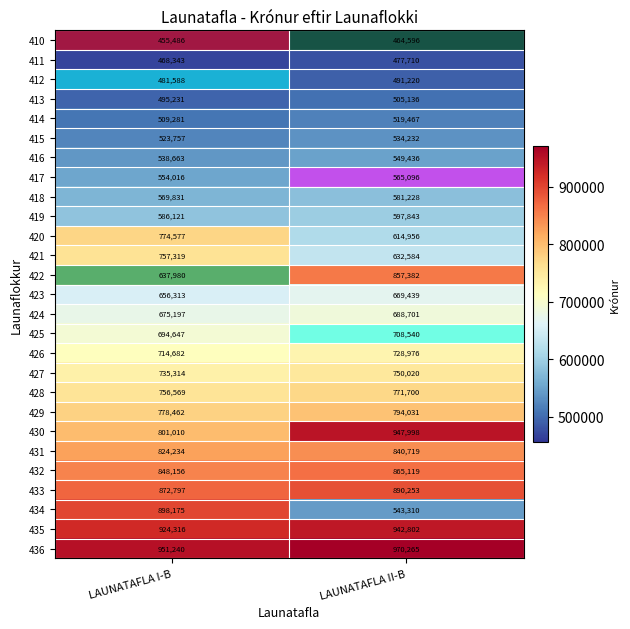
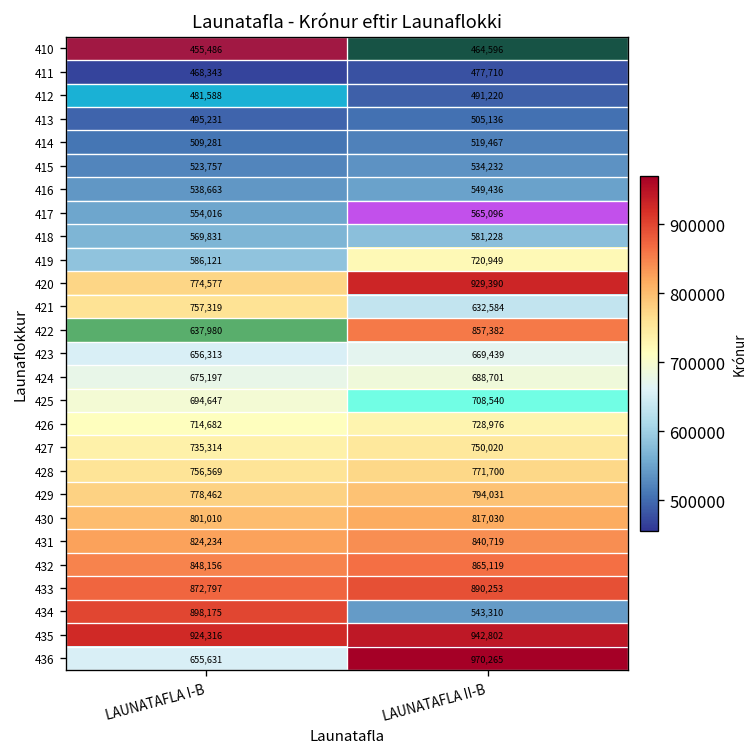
419, LAUNATAFLA II-B: 597,843 -> 720,949
420, LAUNATAFLA II-B: 614,956 -> 929,390
430, LAUNATAFLA II-B: 947,998 -> 817,030
436, LAUNATAFLA I-B: 951,240 -> 655,631
